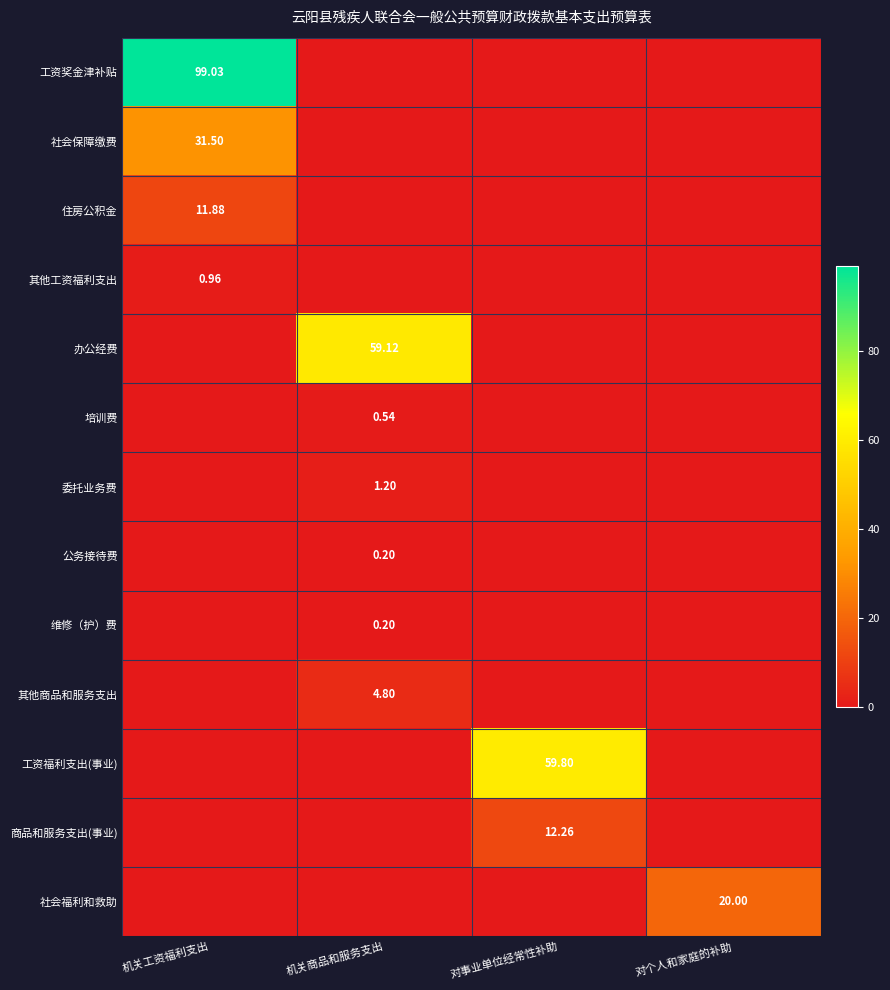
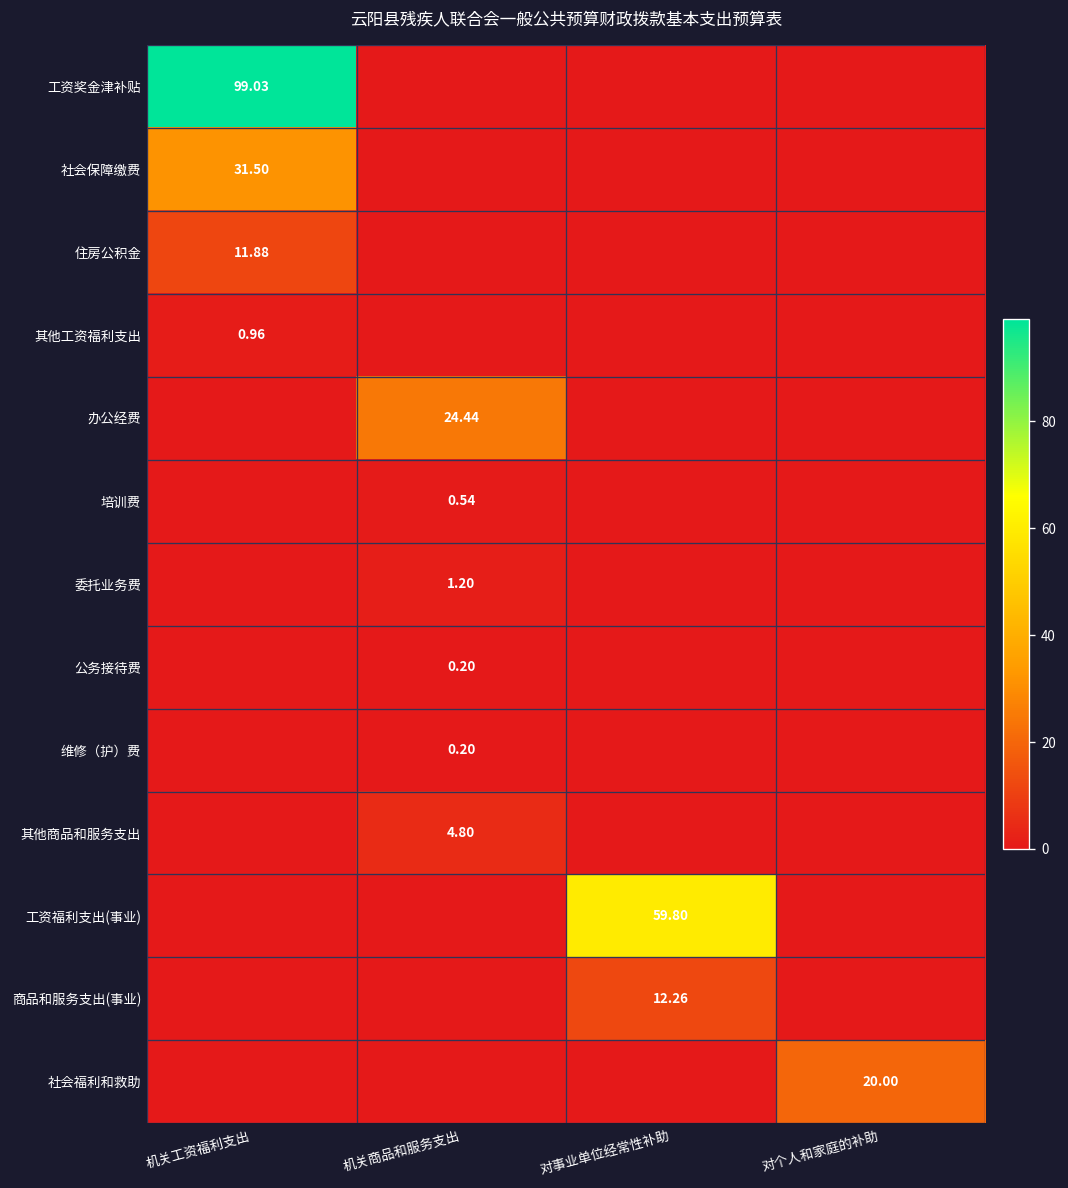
办公经费, 机关商品和服务支出: 59.12 -> 24.44
